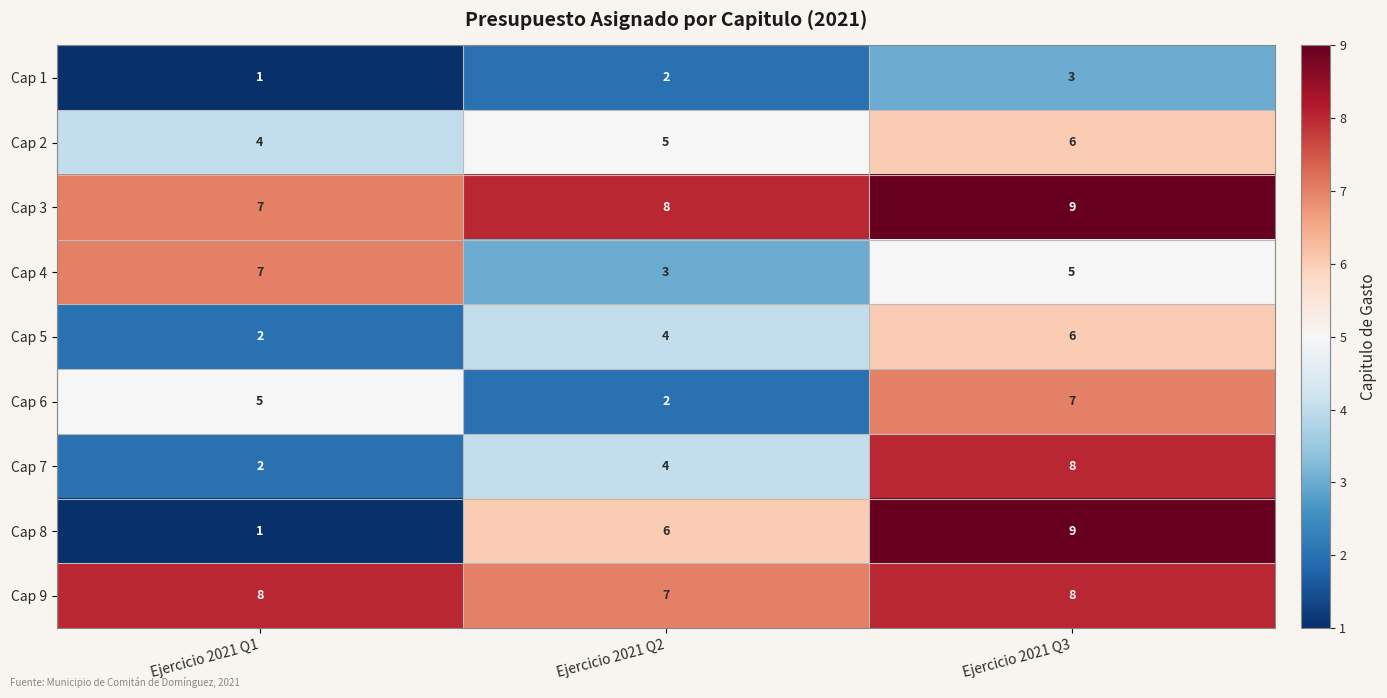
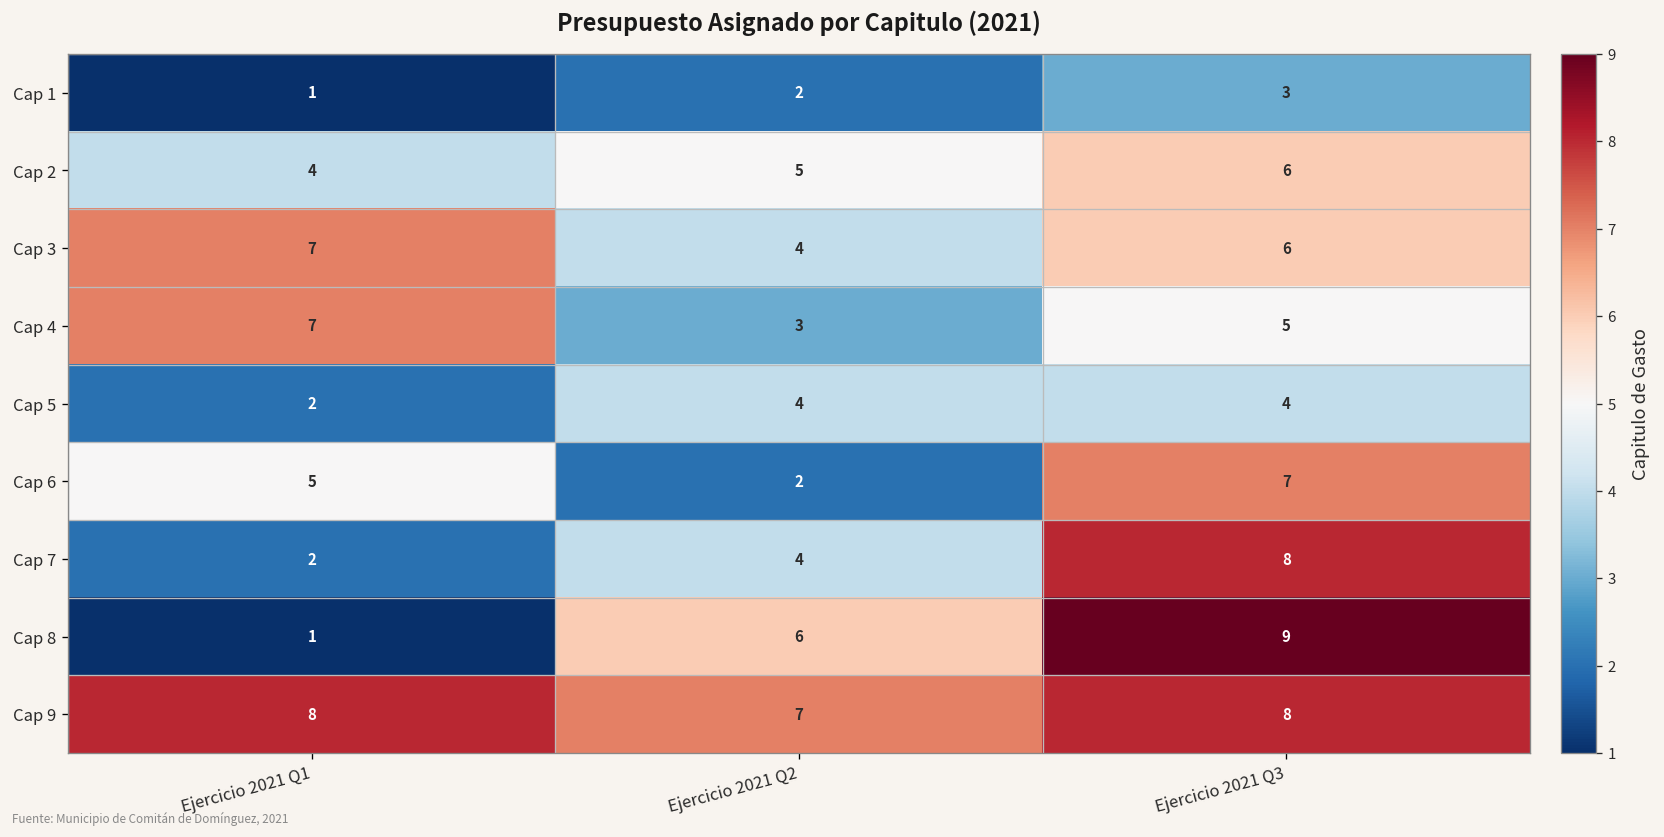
Cap 3, Ejercicio 2021 Q2: 8 -> 4
Cap 3, Ejercicio 2021 Q3: 9 -> 6
Cap 5, Ejercicio 2021 Q3: 6 -> 4
